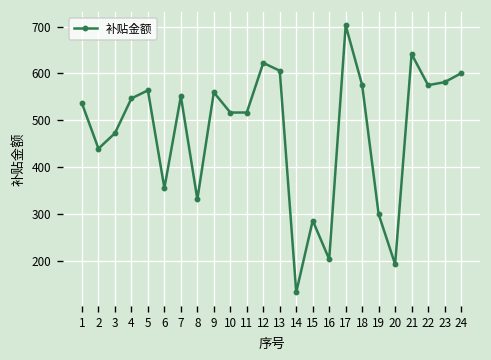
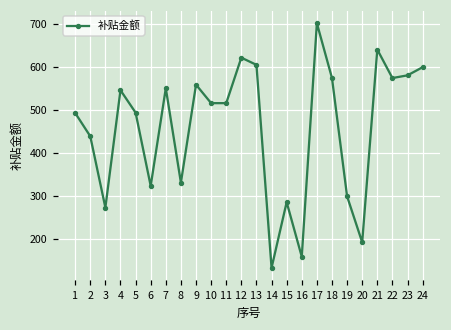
1: 540 -> 490
3: 470 -> 270
5: 560 -> 490
6: 360 -> 320
16: 200 -> 160
